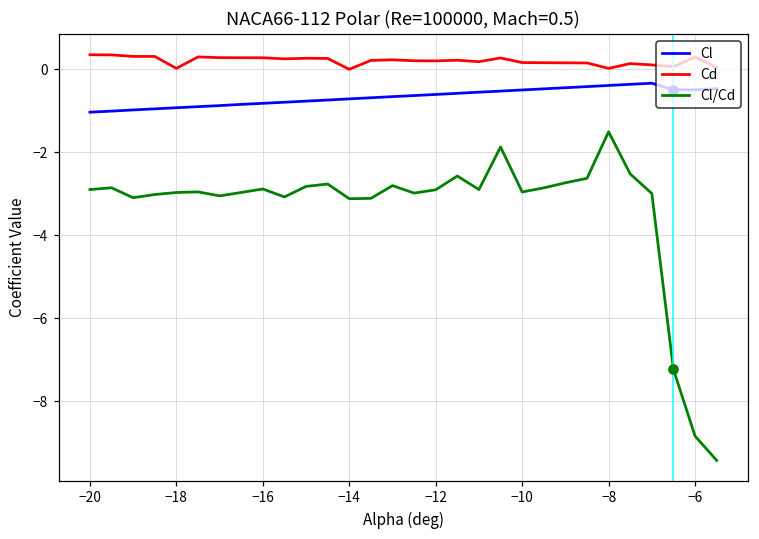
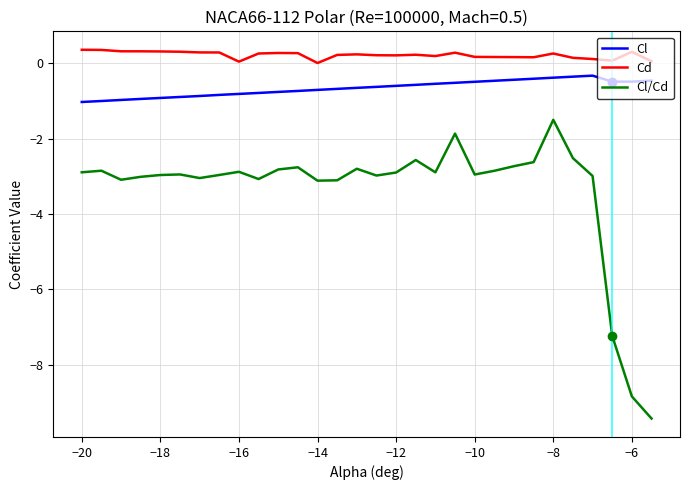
Cd, −18: 0.0 -> 0.3
Cd, −16: 0.3 -> 0.0
Cd, −8: 0.0 -> 0.3
